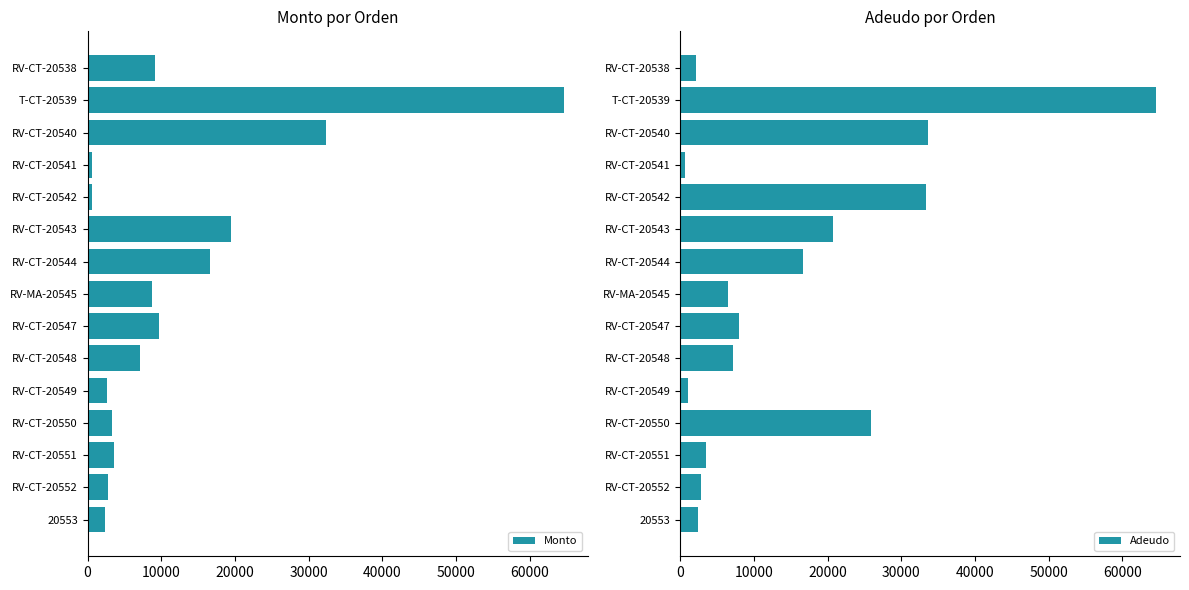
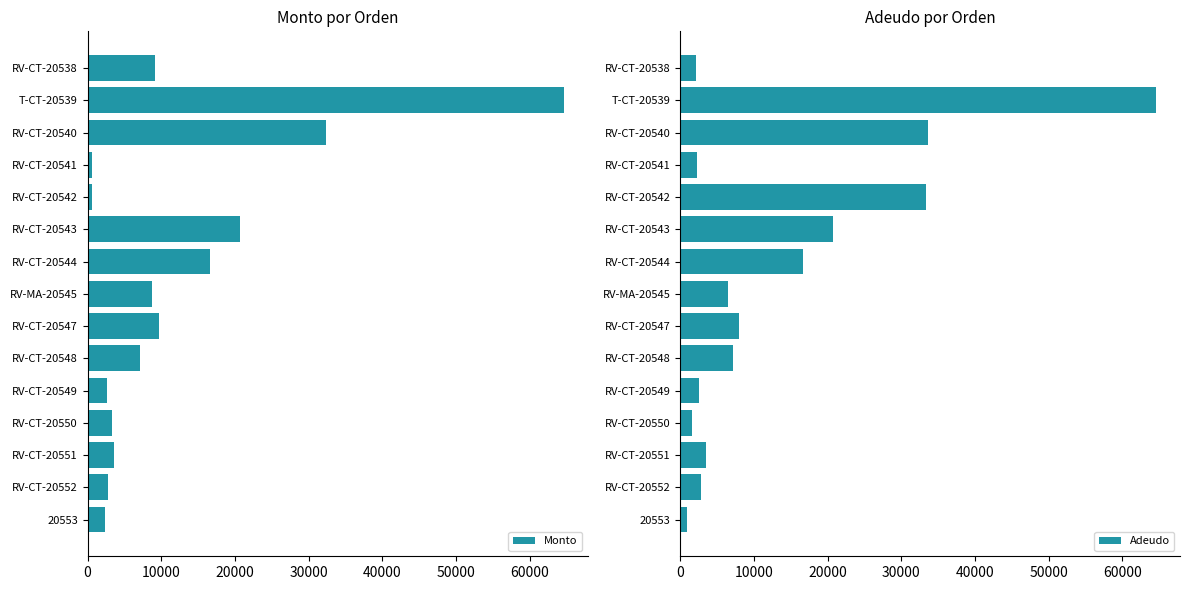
Monto por Orden, RV-CT-20543: 19000 -> 21000
Adeudo por Orden, RV-CT-20541: 1000 -> 2000
Adeudo por Orden, RV-CT-20549: 1000 -> 3000
Adeudo por Orden, RV-CT-20550: 26000 -> 2000
Adeudo por Orden, 20553: 2000 -> 1000
